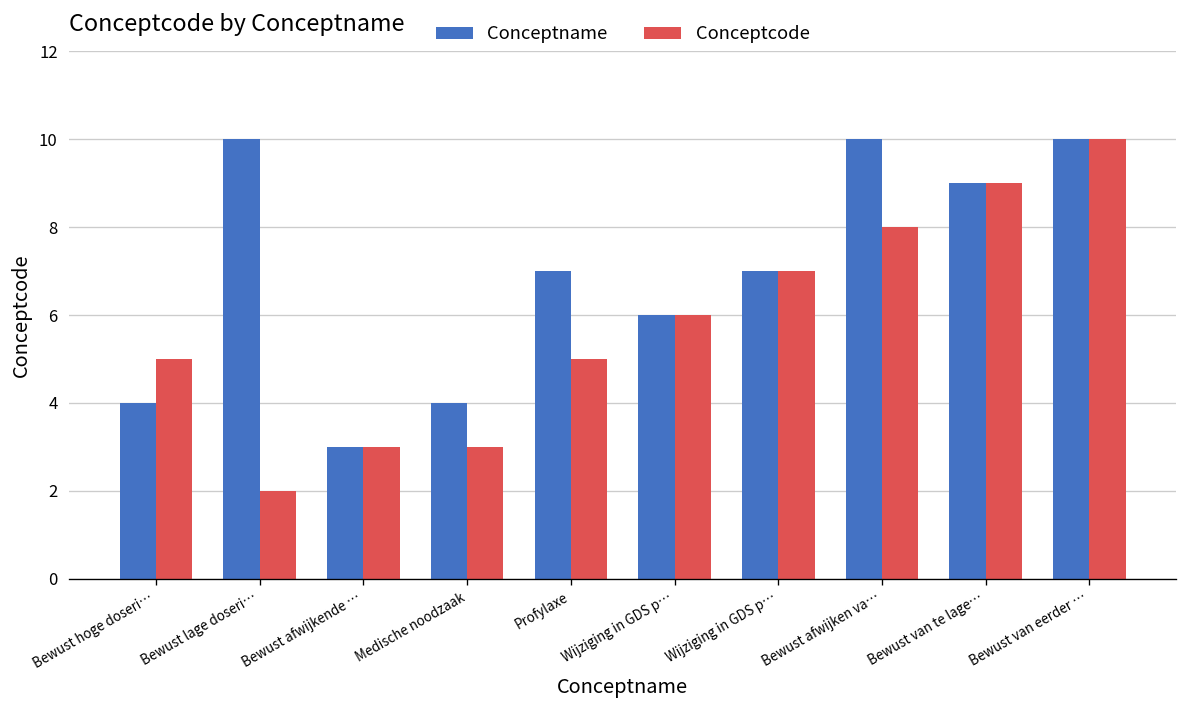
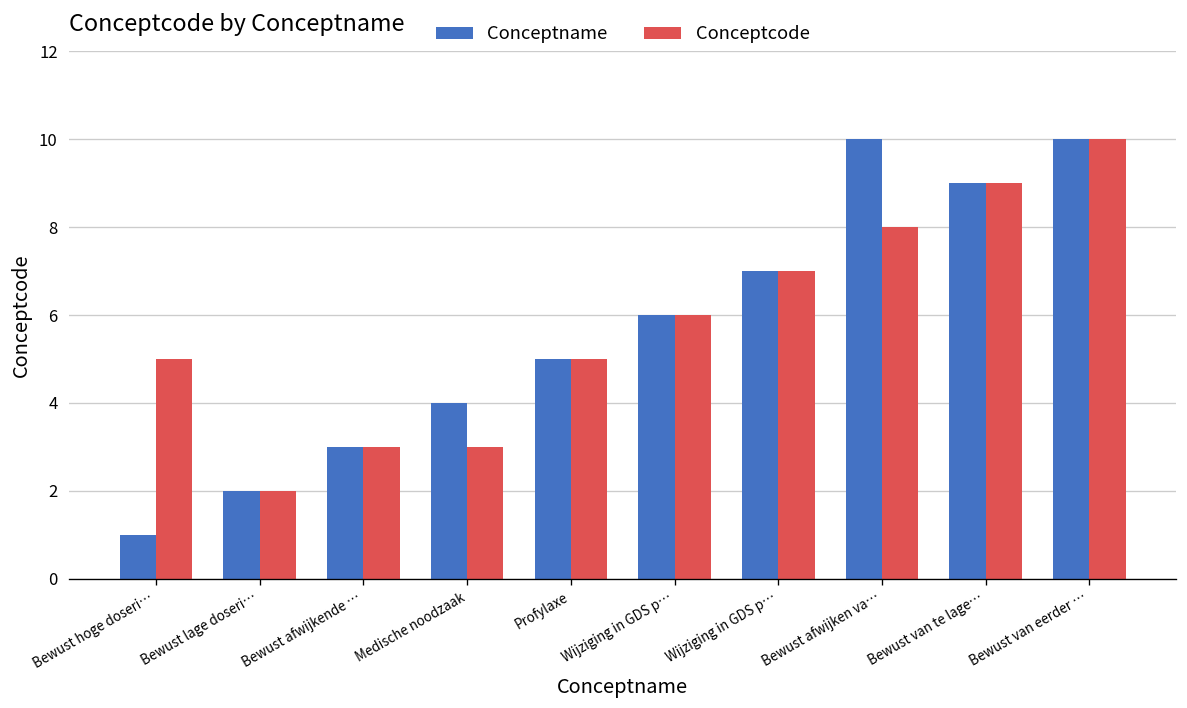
Conceptname, Bewust hoge doseri…: 4 -> 1
Conceptname, Bewust lage doseri…: 10 -> 2
Conceptname, Profylaxe: 7 -> 5
